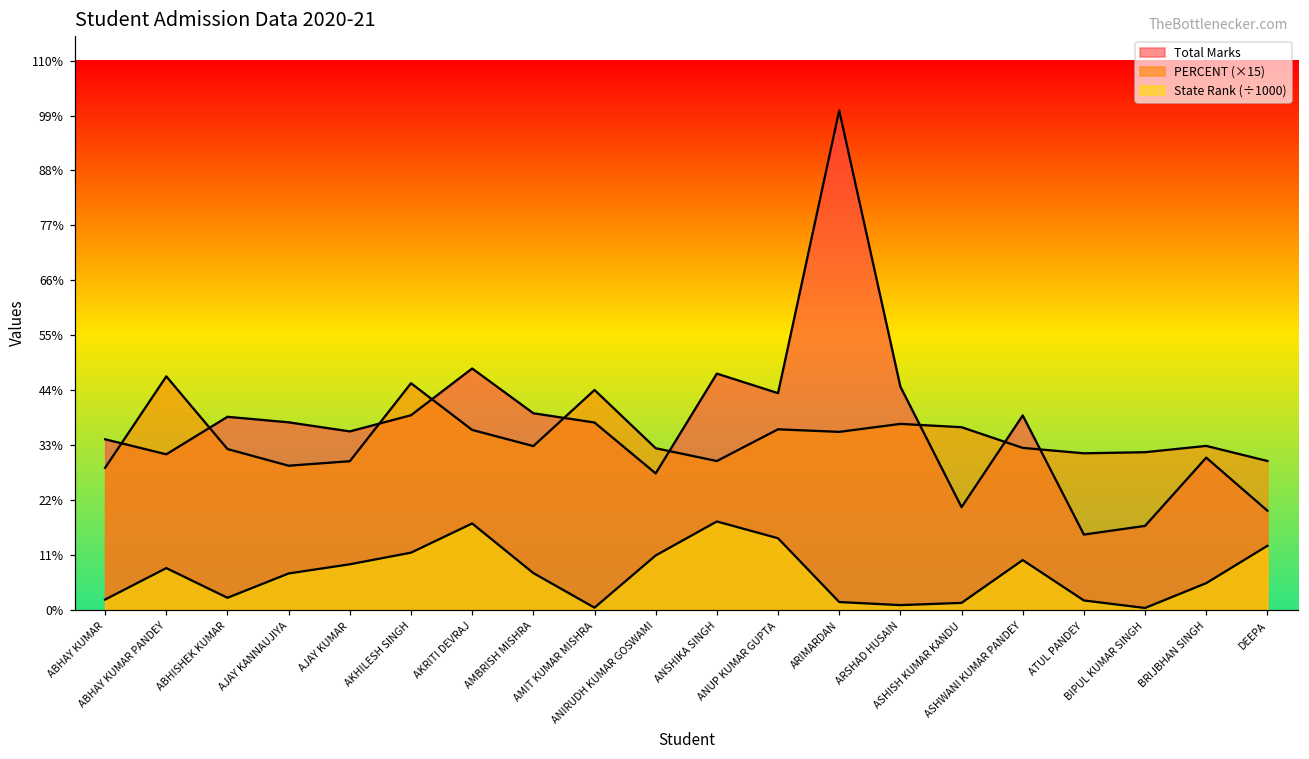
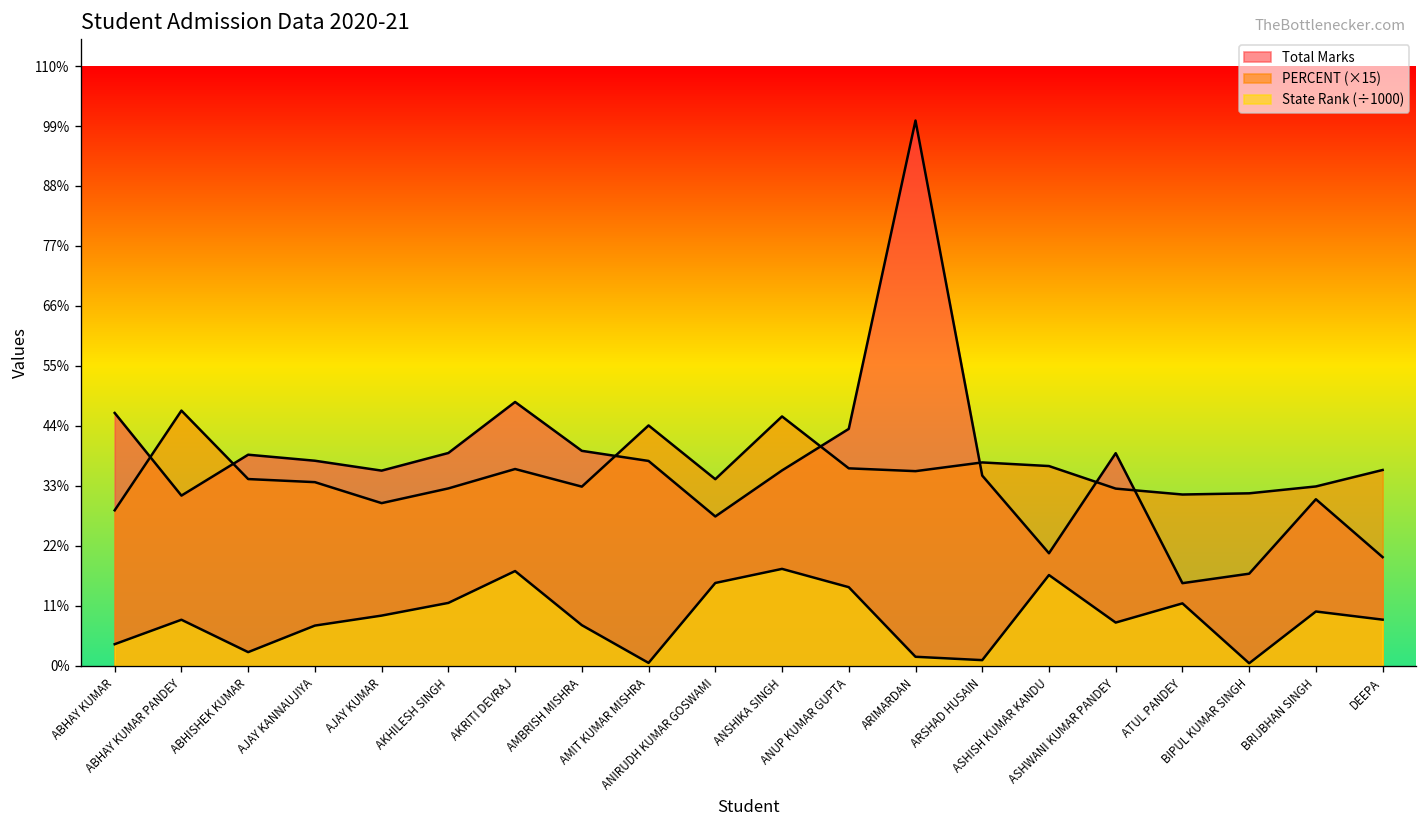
Total Marks, ABHAY KUMAR: 34% -> 46%
State Rank (÷1000), ABHAY KUMAR: 2% -> 4%
PERCENT (×15), ABHISHEK KUMAR: 32% -> 34%
PERCENT (×15), AJAY KANNAUJIYA: 29% -> 34%
PERCENT (×15), AKHILESH SINGH: 45% -> 33%
PERCENT (×15), ANIRUDH KUMAR GOSWAMI: 32% -> 34%
State Rank (÷1000), ANIRUDH KUMAR GOSWAMI: 11% -> 15%
Total Marks, ANSHIKA SINGH: 47% -> 36%
PERCENT (×15), ANSHIKA SINGH: 30% -> 46%
Total Marks, ARSHAD HUSAIN: 45% -> 35%
State Rank (÷1000), ASHISH KUMAR KANDU: 1% -> 17%
State Rank (÷1000), ASHWANI KUMAR PANDEY: 10% -> 8%
State Rank (÷1000), ATUL PANDEY: 2% -> 11%
State Rank (÷1000), BRIJBHAN SINGH: 5% -> 10%
PERCENT (×15), DEEPA: 30% -> 36%
State Rank (÷1000), DEEPA: 13% -> 8%
